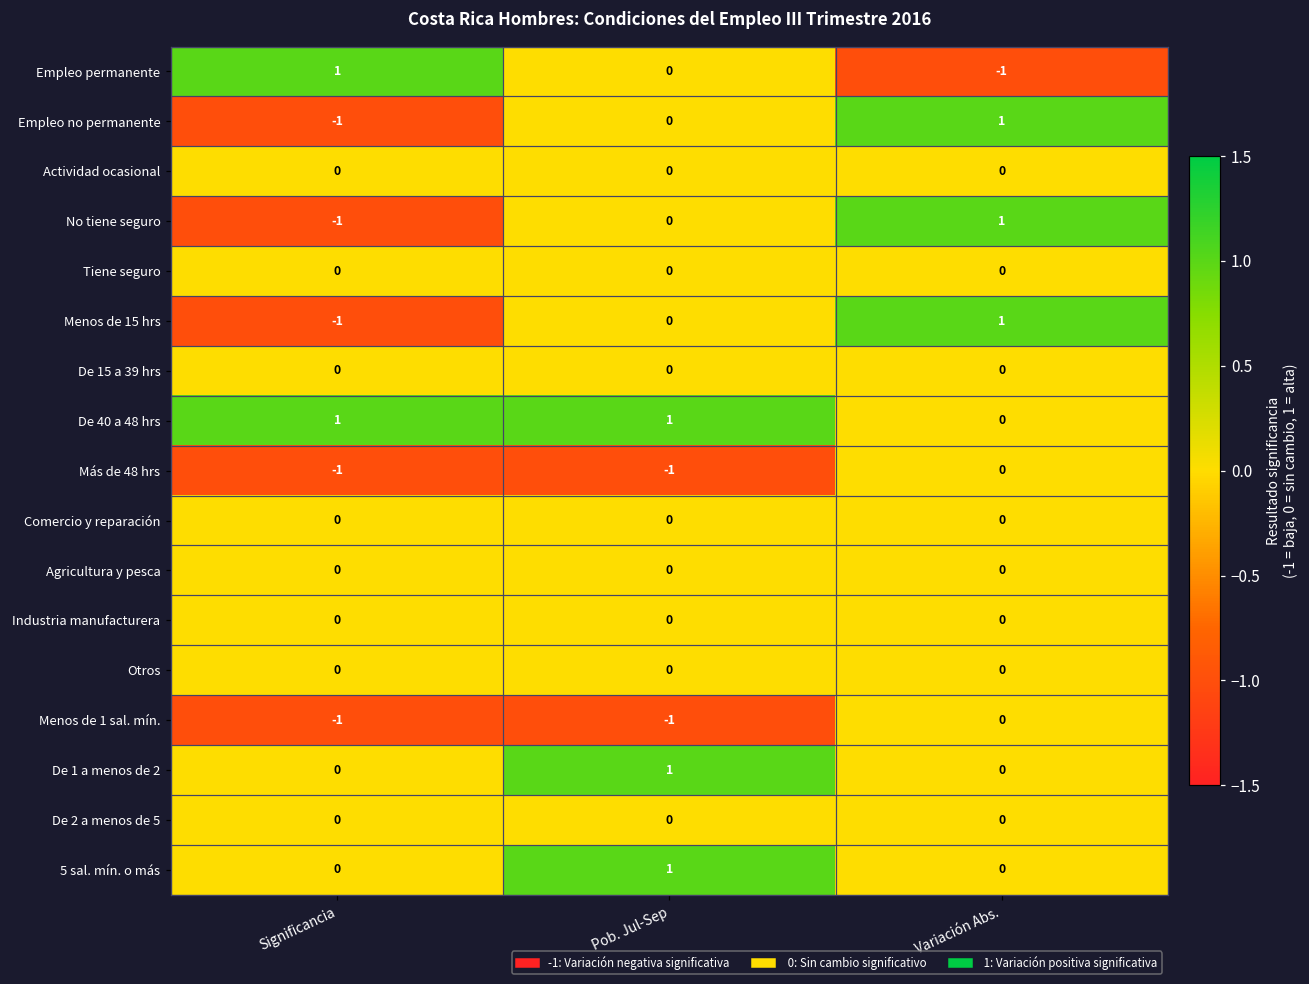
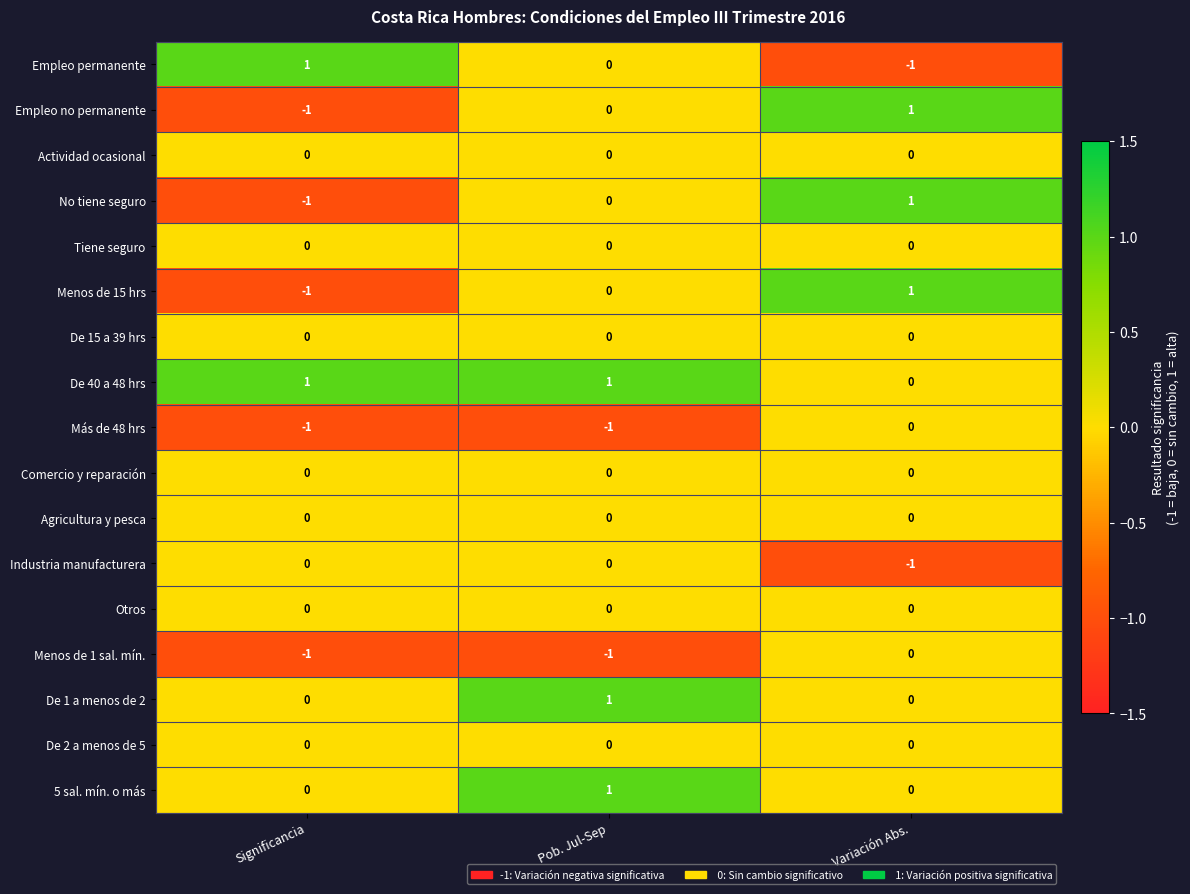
Industria manufacturera, Variación Abs.: 0 -> -1
